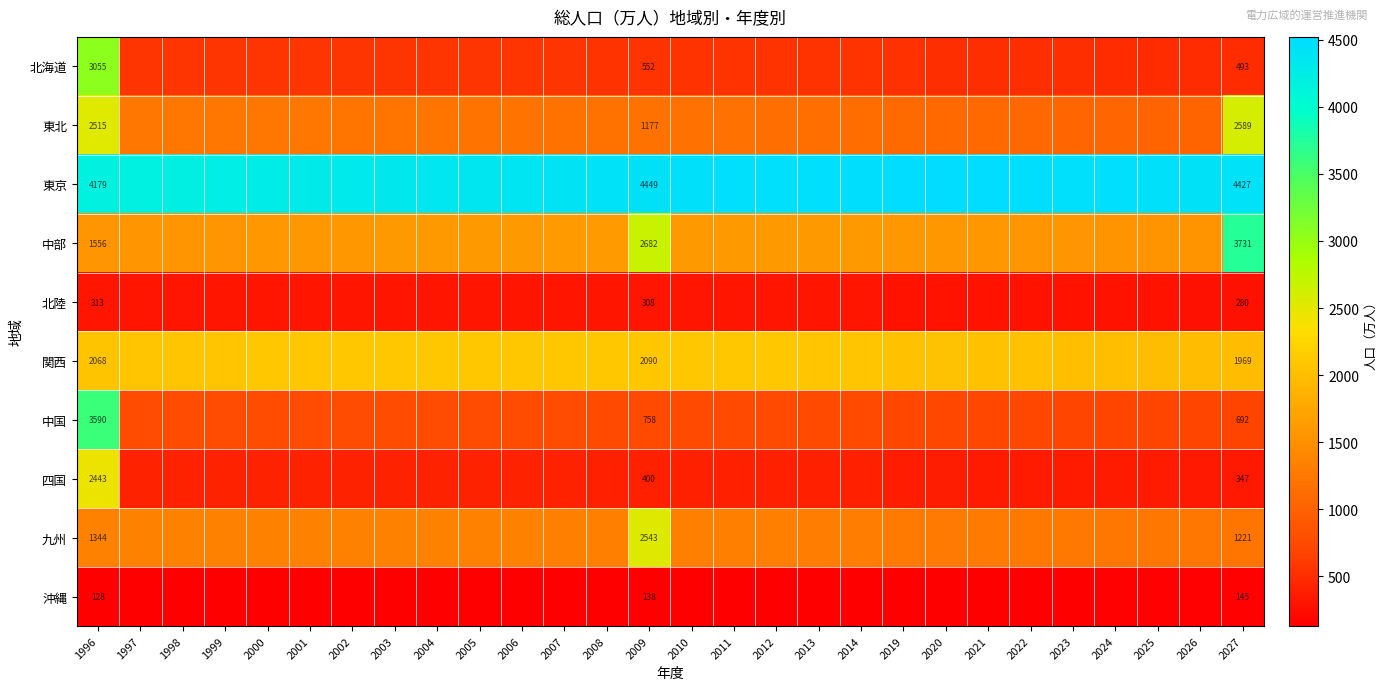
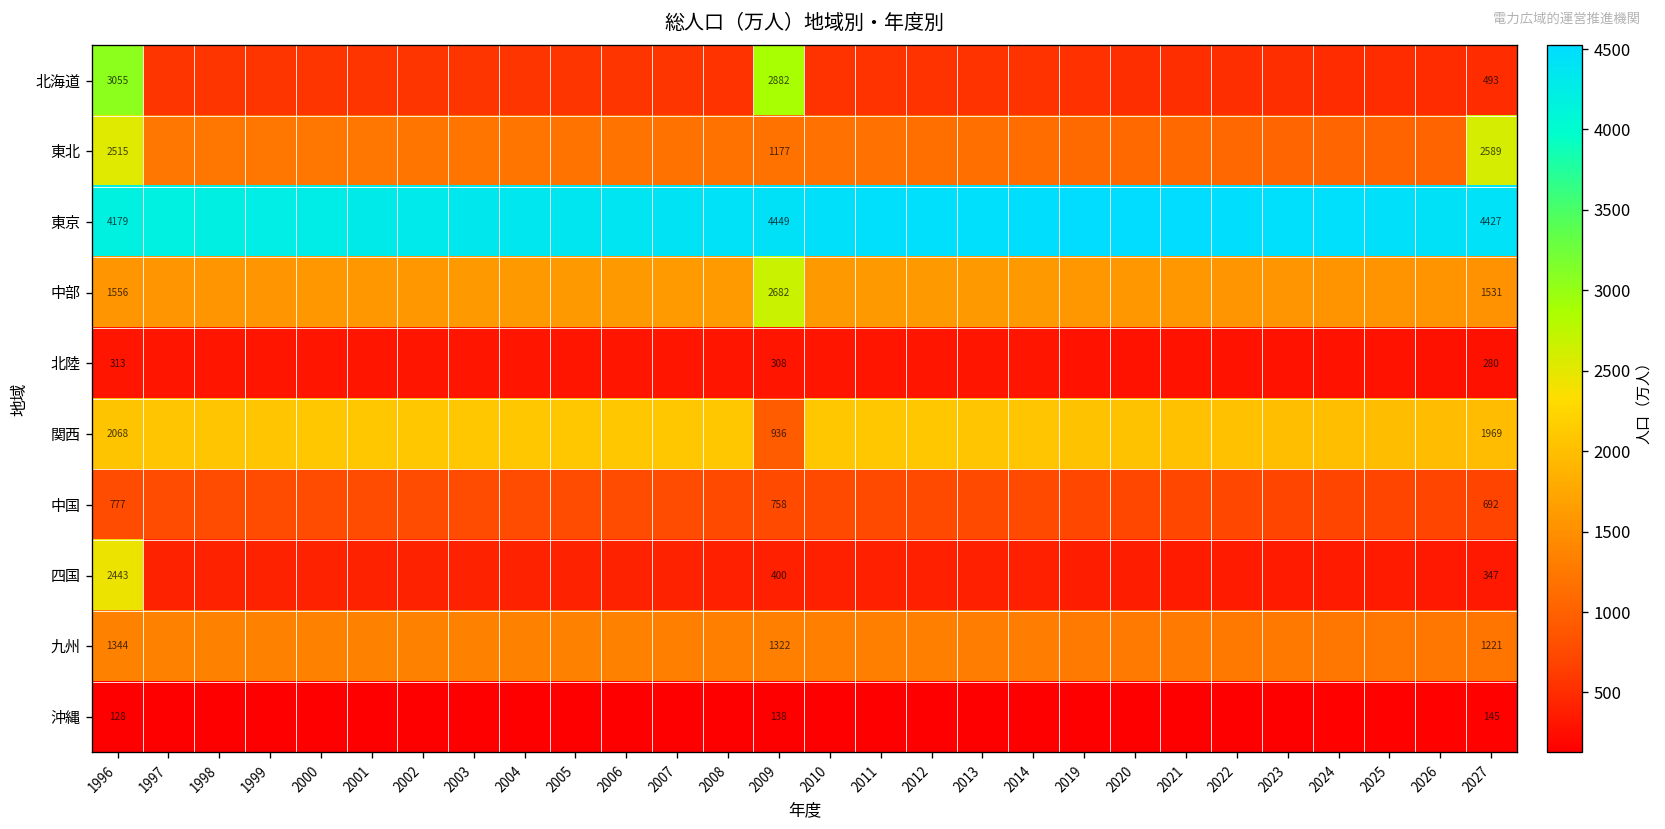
北海道, 2009: 552 -> 2882
中部, 2027: 3731 -> 1531
関西, 2009: 2090 -> 936
中国, 1996: 3590 -> 777
九州, 2009: 2543 -> 1322
